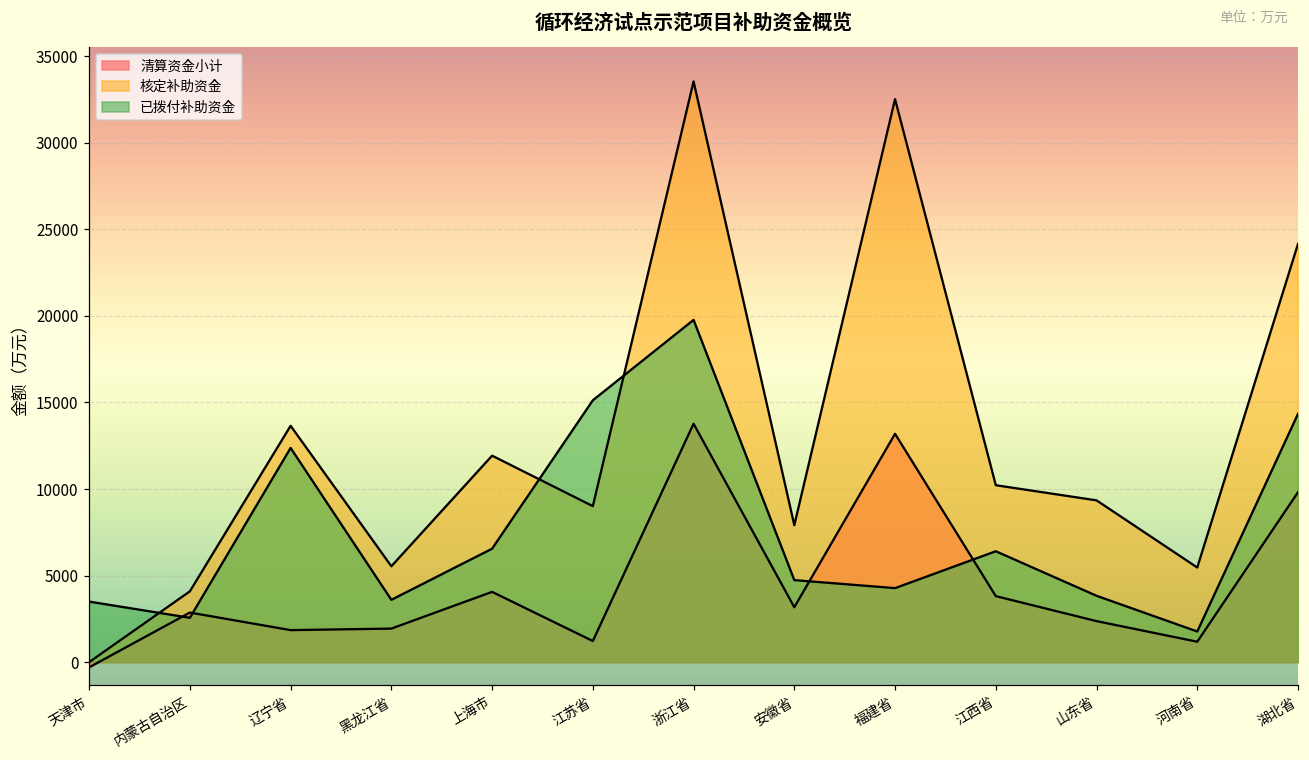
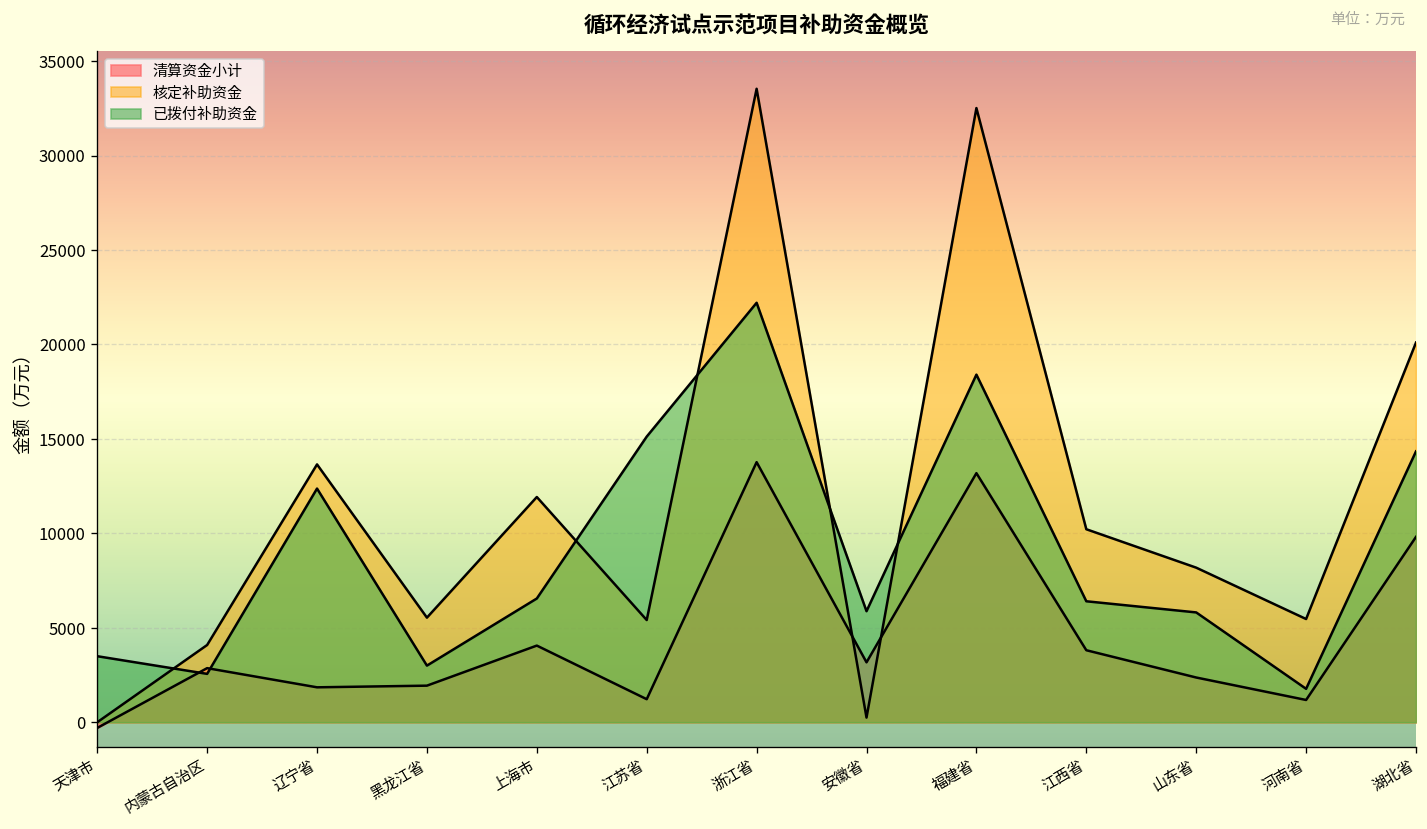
已拨付补助资金, 黑龙江省: 3600 -> 3000
核定补助资金, 江苏省: 9000 -> 5400
已拨付补助资金, 浙江省: 19800 -> 22200
核定补助资金, 安徽省: 7900 -> 200
已拨付补助资金, 安徽省: 4700 -> 5900
已拨付补助资金, 福建省: 4300 -> 18400
核定补助资金, 山东省: 9300 -> 8200
已拨付补助资金, 山东省: 3800 -> 5800
核定补助资金, 湖北省: 24200 -> 20100
